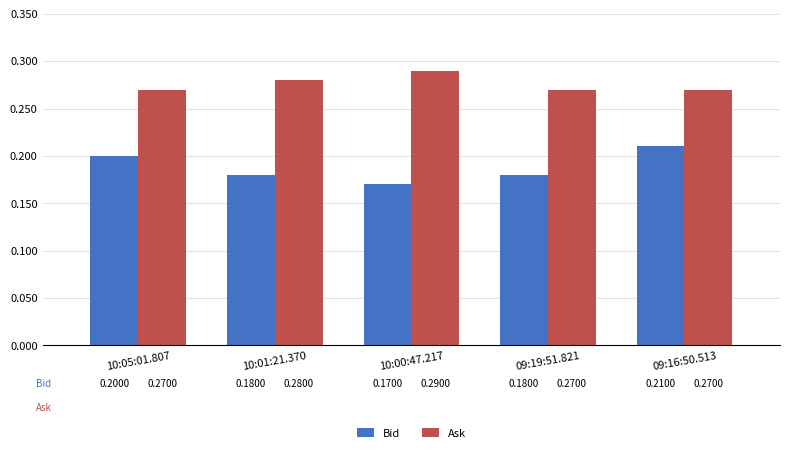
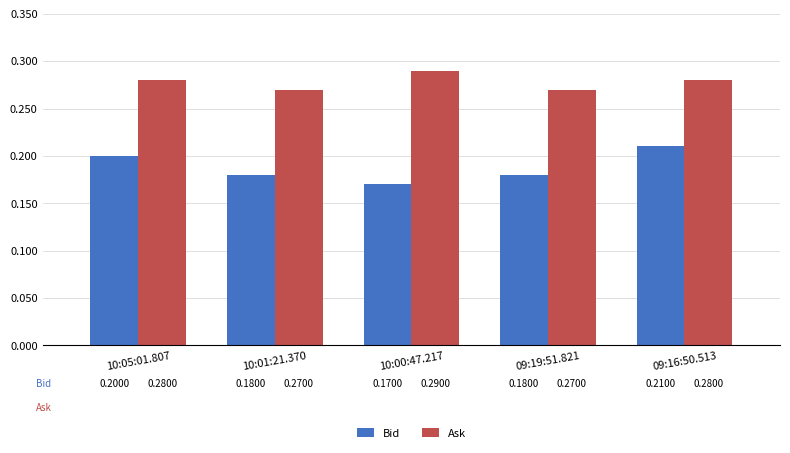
Ask, 10:05:01.807: 0.2700 -> 0.2800
Ask, 10:01:21.370: 0.2800 -> 0.2700
Ask, 09:16:50.513: 0.2700 -> 0.2800
